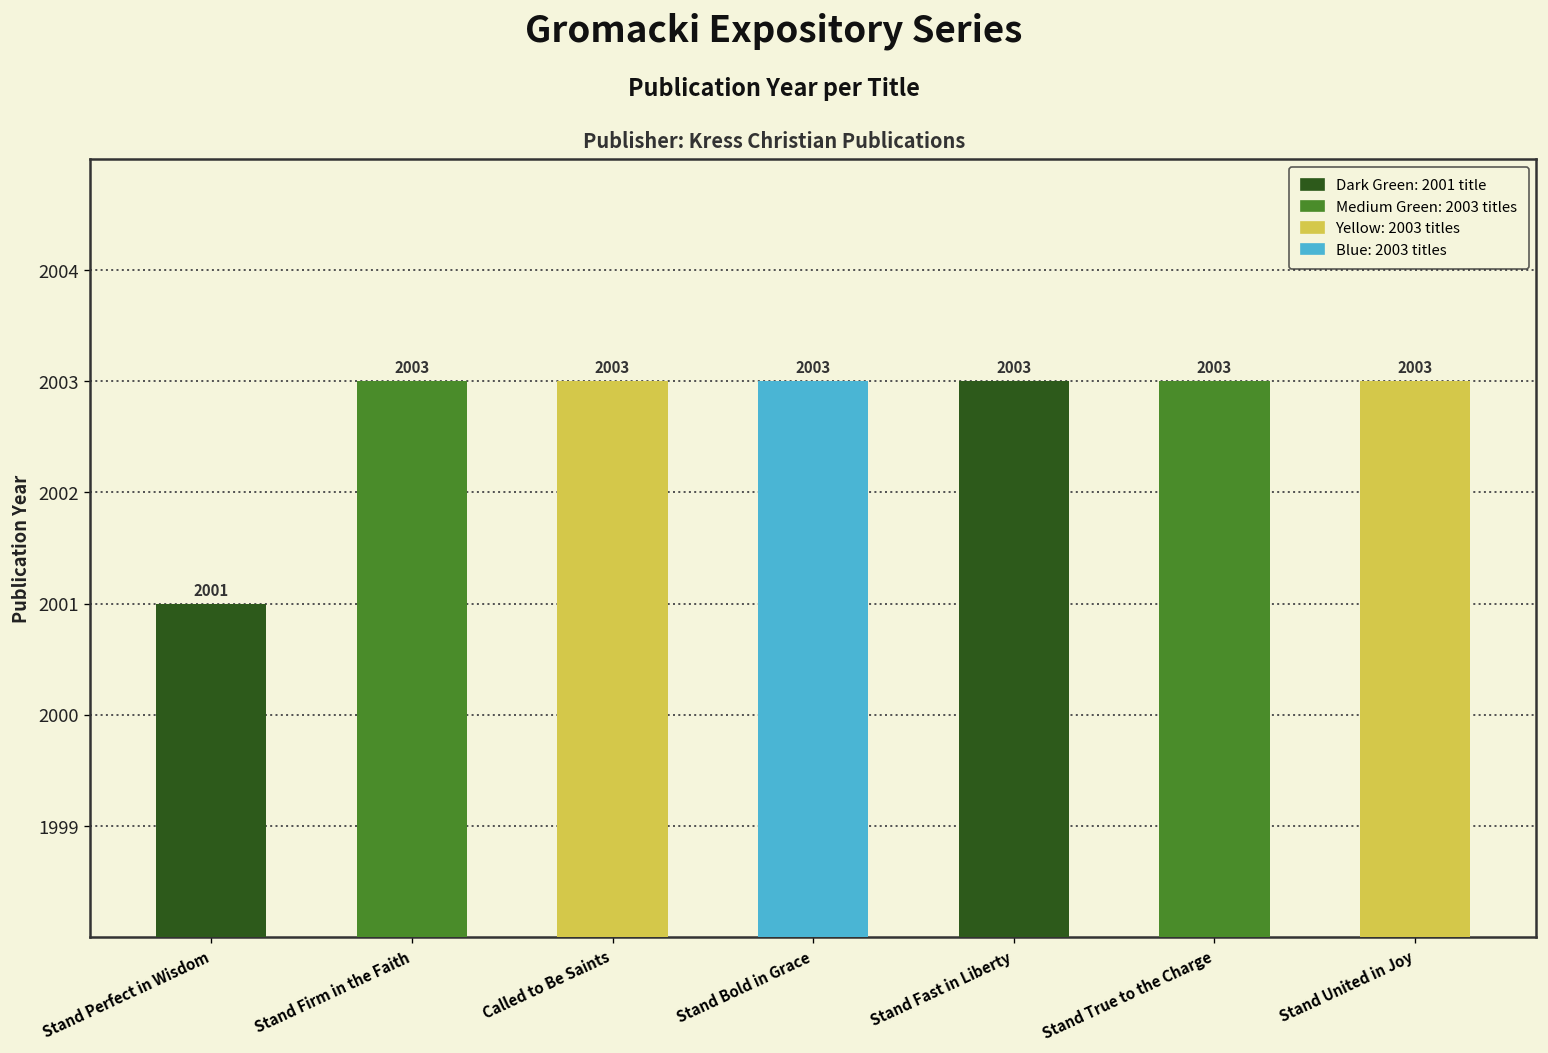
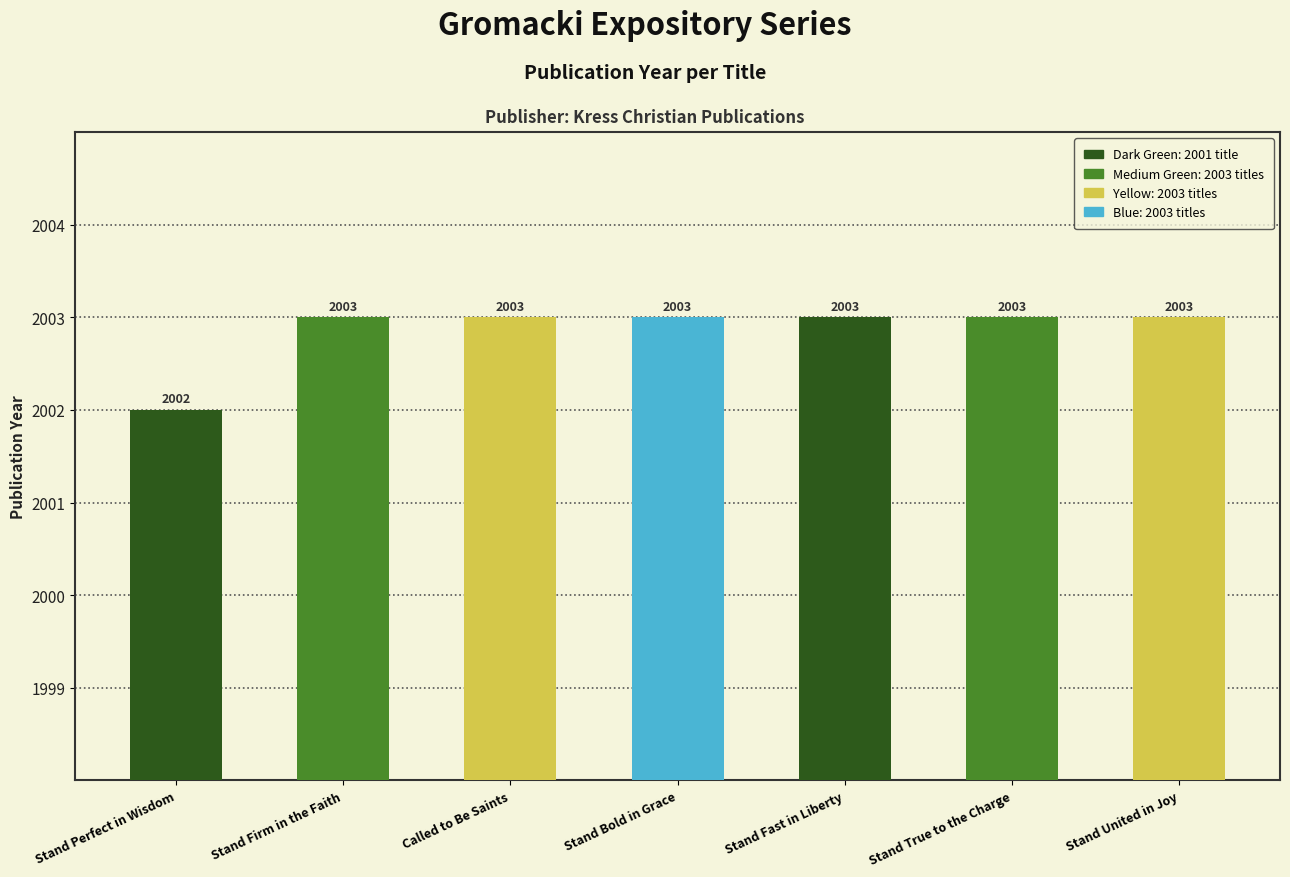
Stand Perfect in Wisdom: 2001 -> 2002
